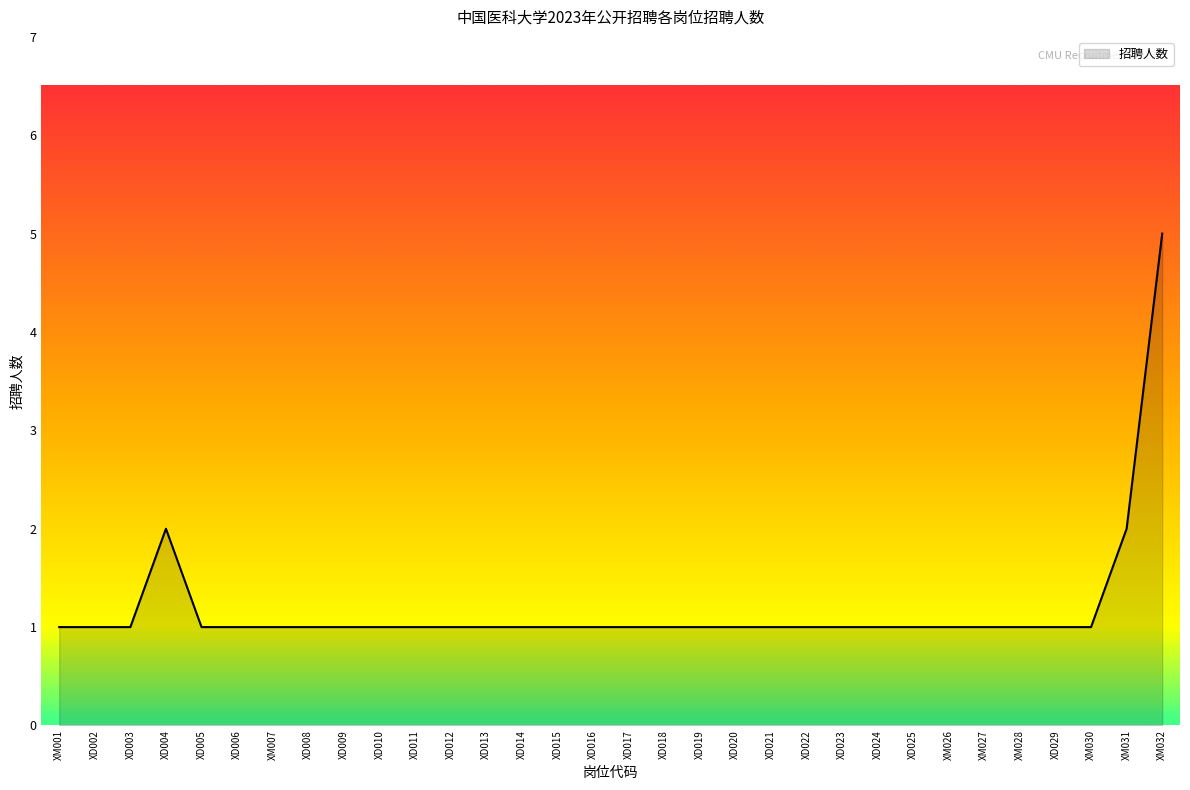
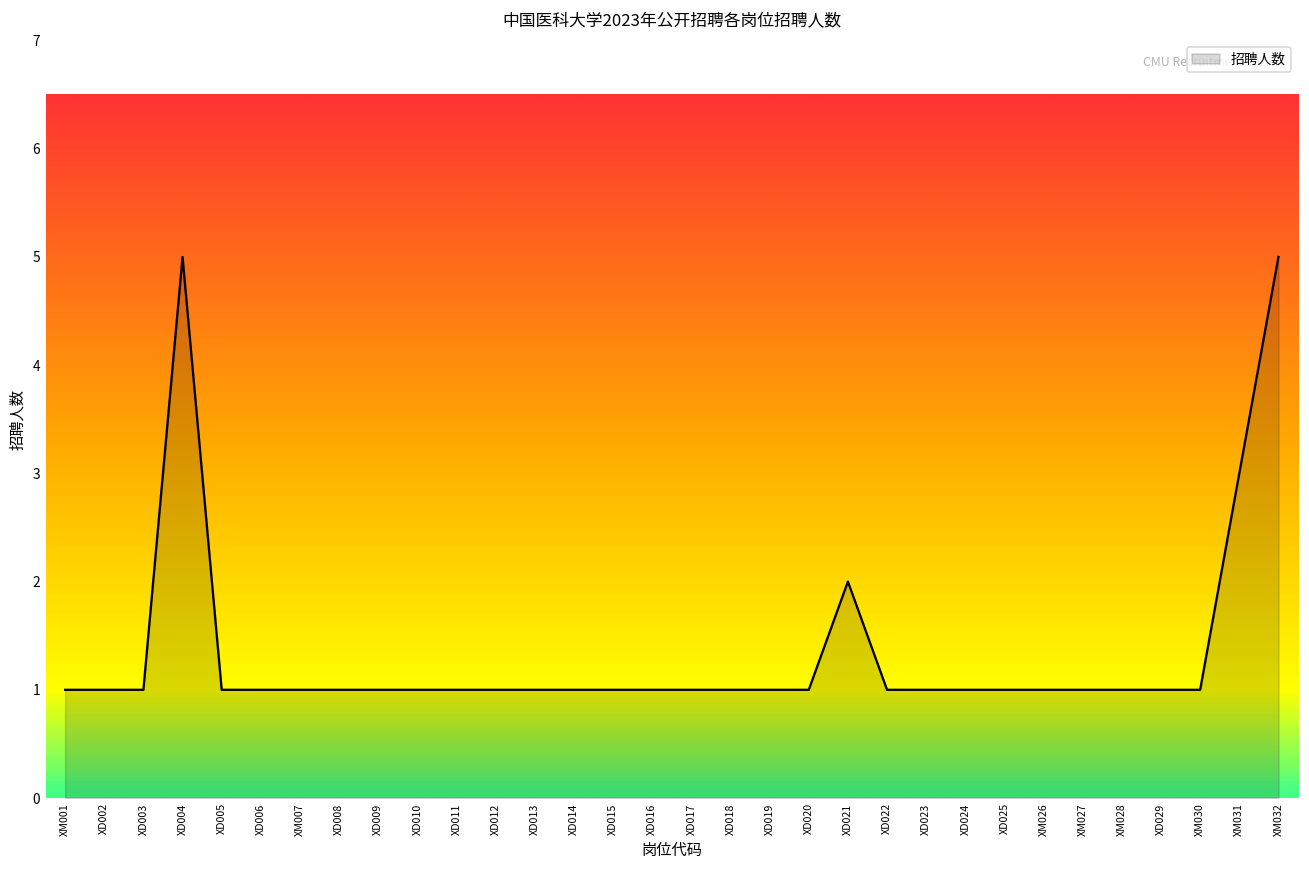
XD004: 2 -> 5
XD021: 1 -> 2
XM031: 2 -> 3
